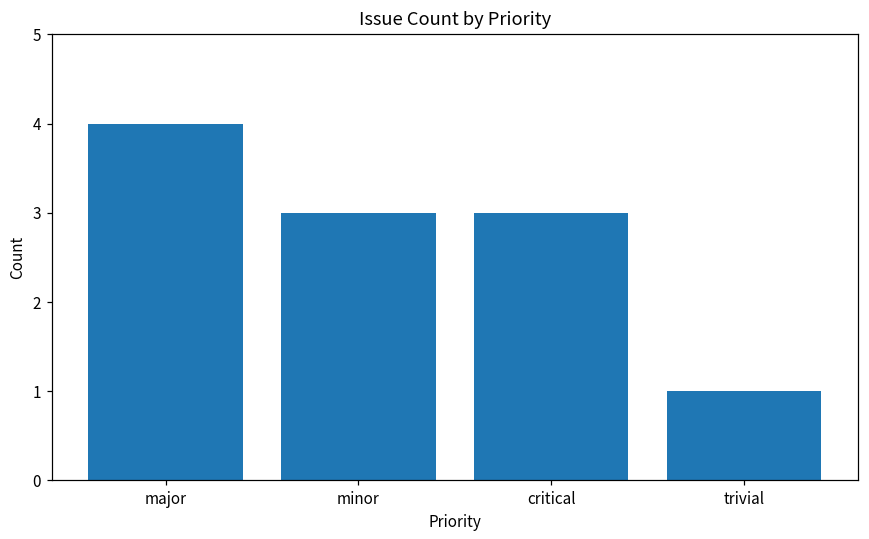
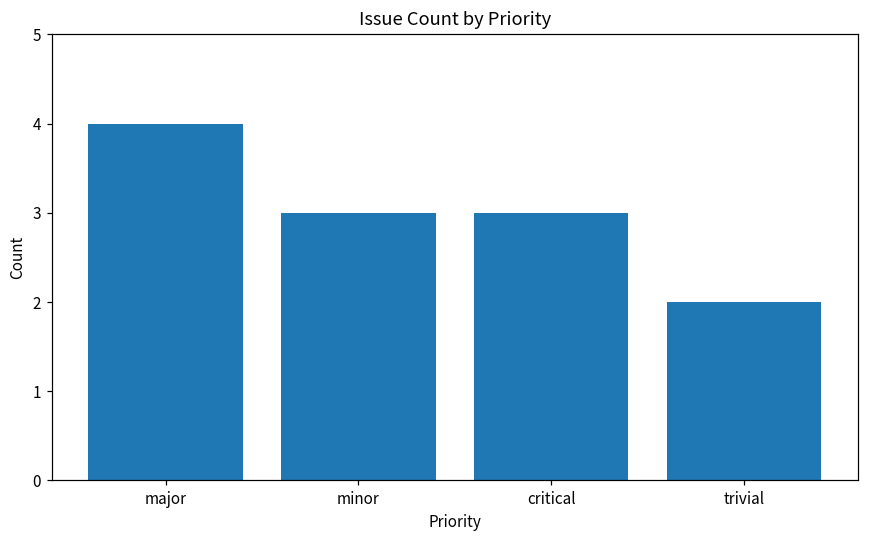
trivial: 1 -> 2
